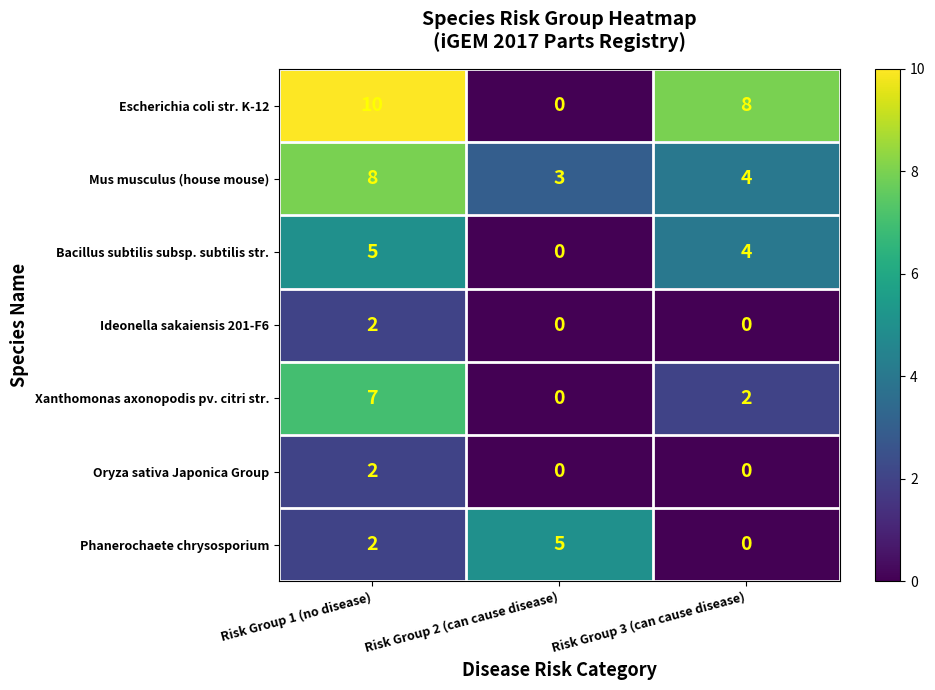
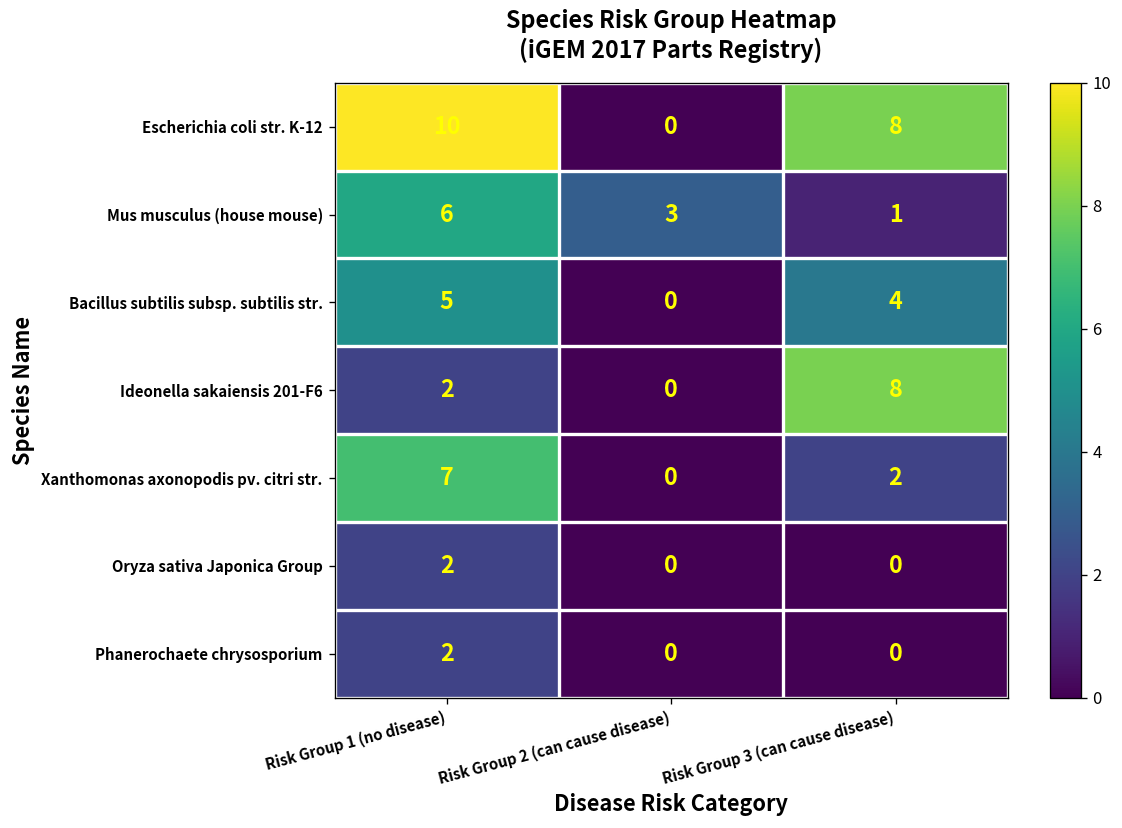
Mus musculus (house mouse), Risk Group 1 (no disease): 8 -> 6
Mus musculus (house mouse), Risk Group 3 (can cause disease): 4 -> 1
Ideonella sakaiensis 201-F6, Risk Group 3 (can cause disease): 0 -> 8
Phanerochaete chrysosporium, Risk Group 2 (can cause disease): 5 -> 0
